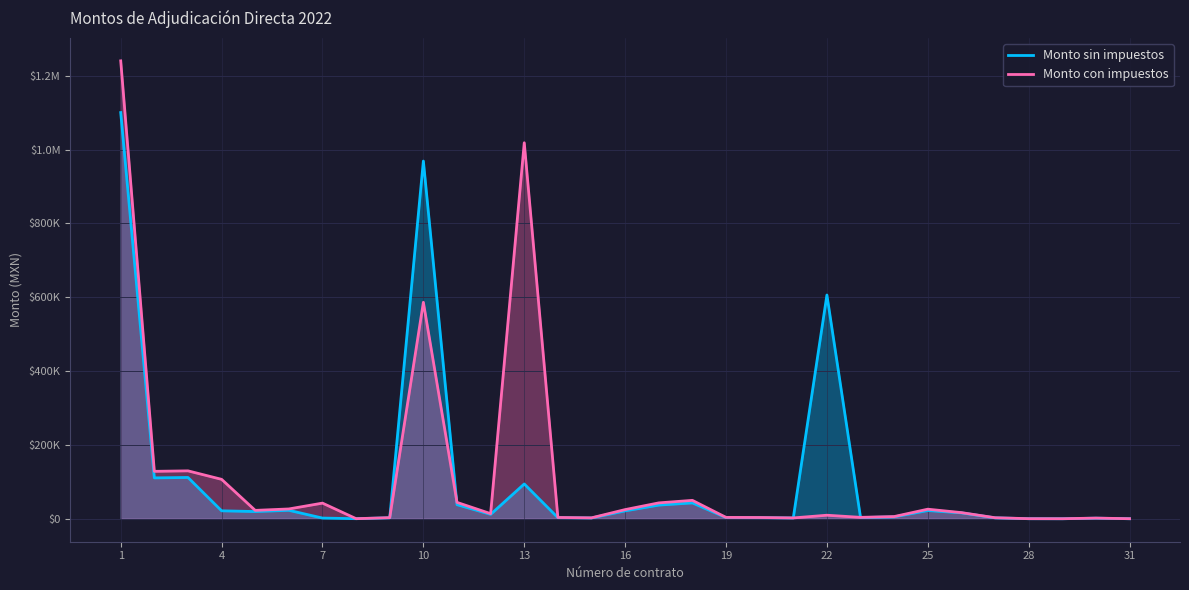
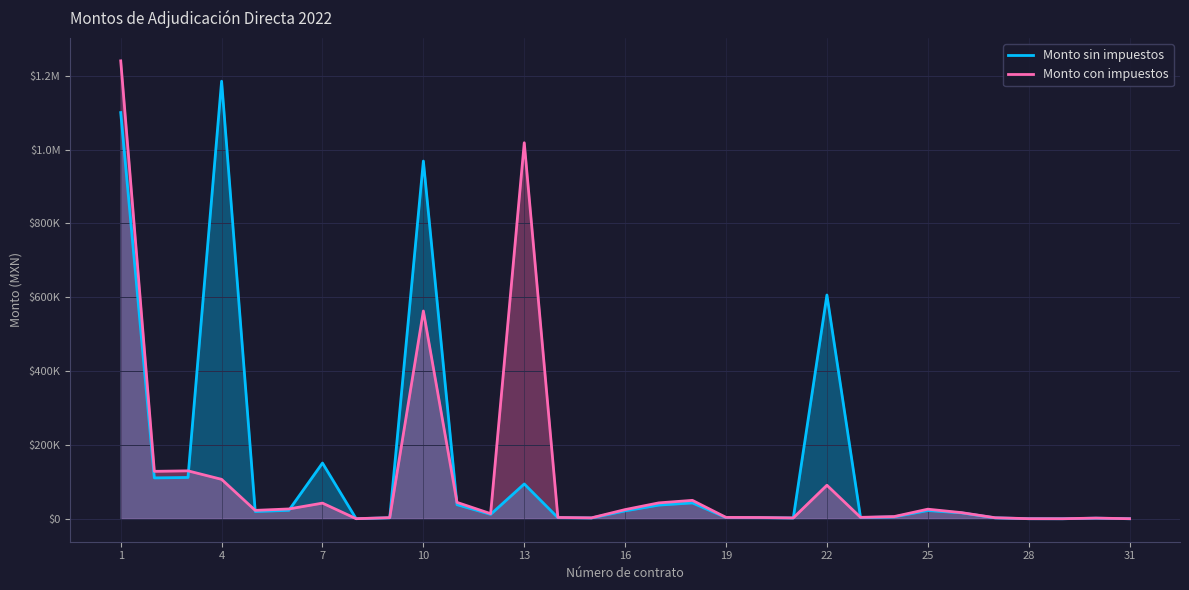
Monto sin impuestos, 4: $20000 -> $1190000
Monto sin impuestos, 7: $0 -> $150000
Monto con impuestos, 10: $590000 -> $560000
Monto con impuestos, 22: $10000 -> $90000
